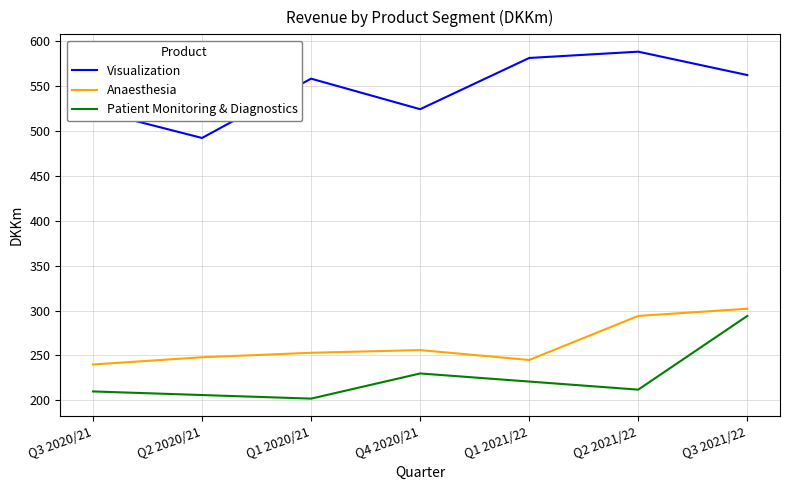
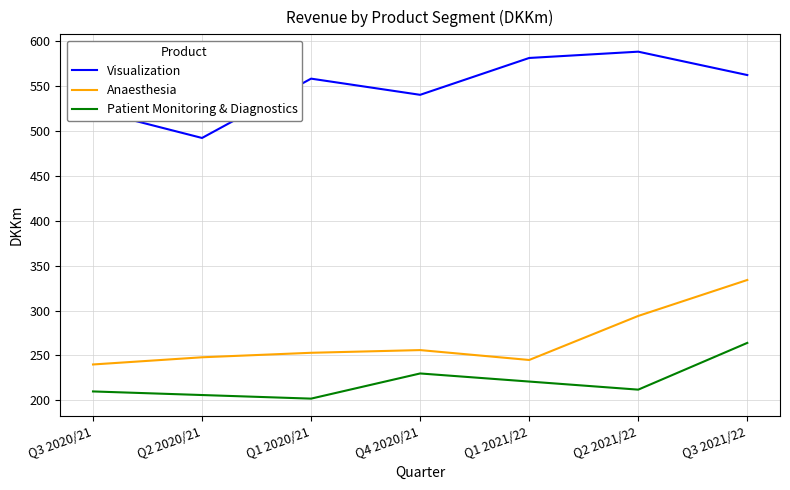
Visualization, Q4 2020/21: 520 -> 540
Anaesthesia, Q3 2021/22: 300 -> 330
Patient Monitoring & Diagnostics, Q3 2021/22: 290 -> 260
